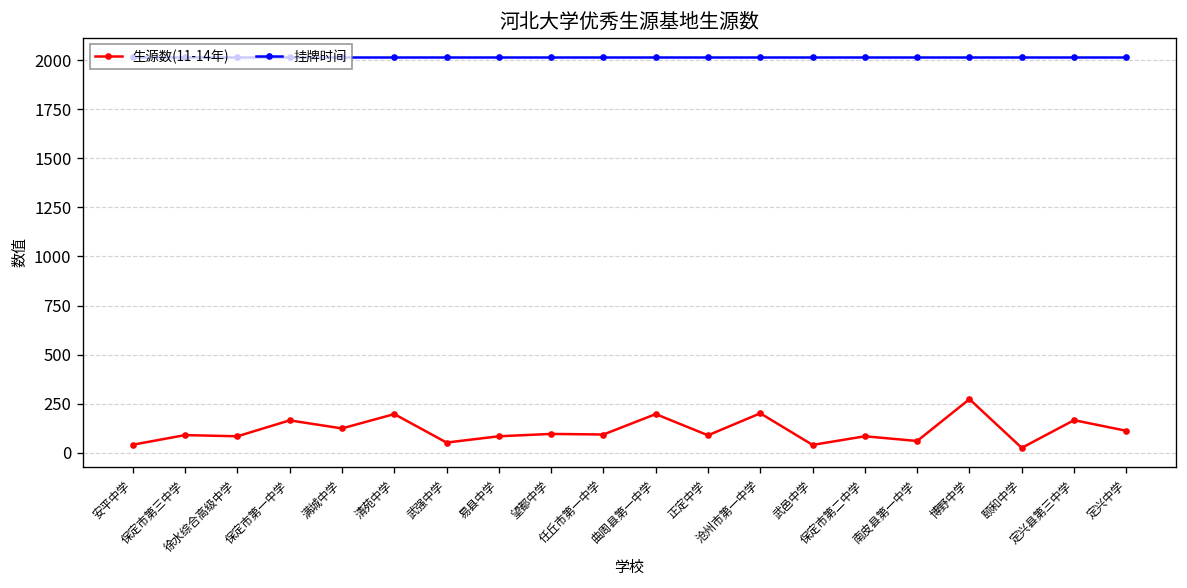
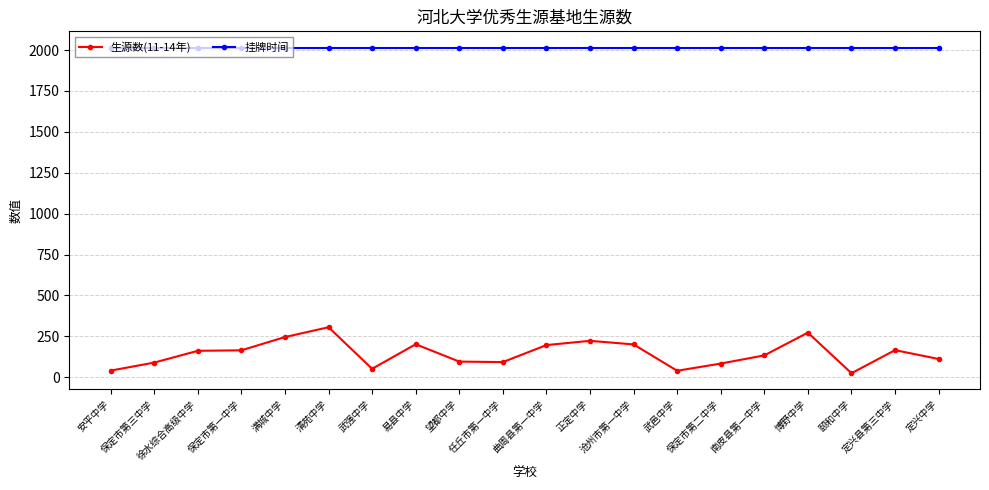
生源数(11-14年), 徐水综合高级中学: 80 -> 160
生源数(11-14年), 满城中学: 120 -> 250
生源数(11-14年), 清苑中学: 200 -> 310
生源数(11-14年), 易县中学: 80 -> 200
生源数(11-14年), 正定中学: 90 -> 220
生源数(11-14年), 南皮县第一中学: 60 -> 130
